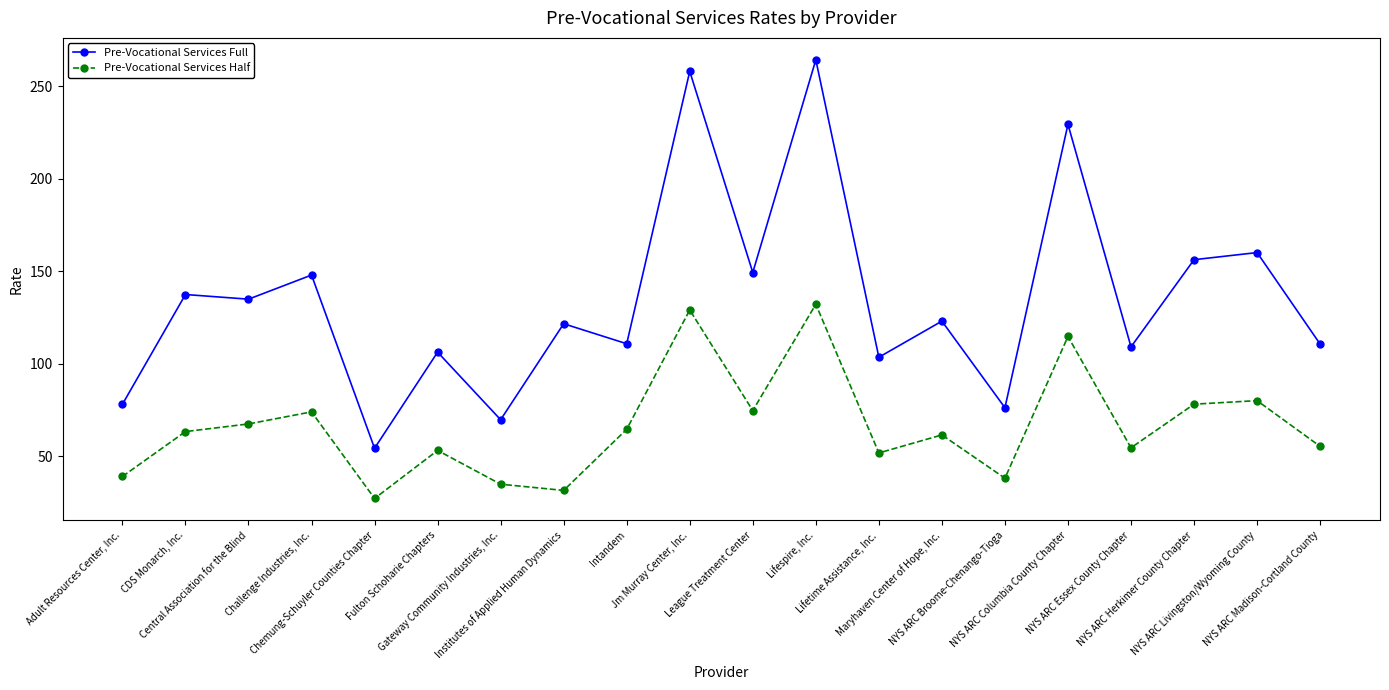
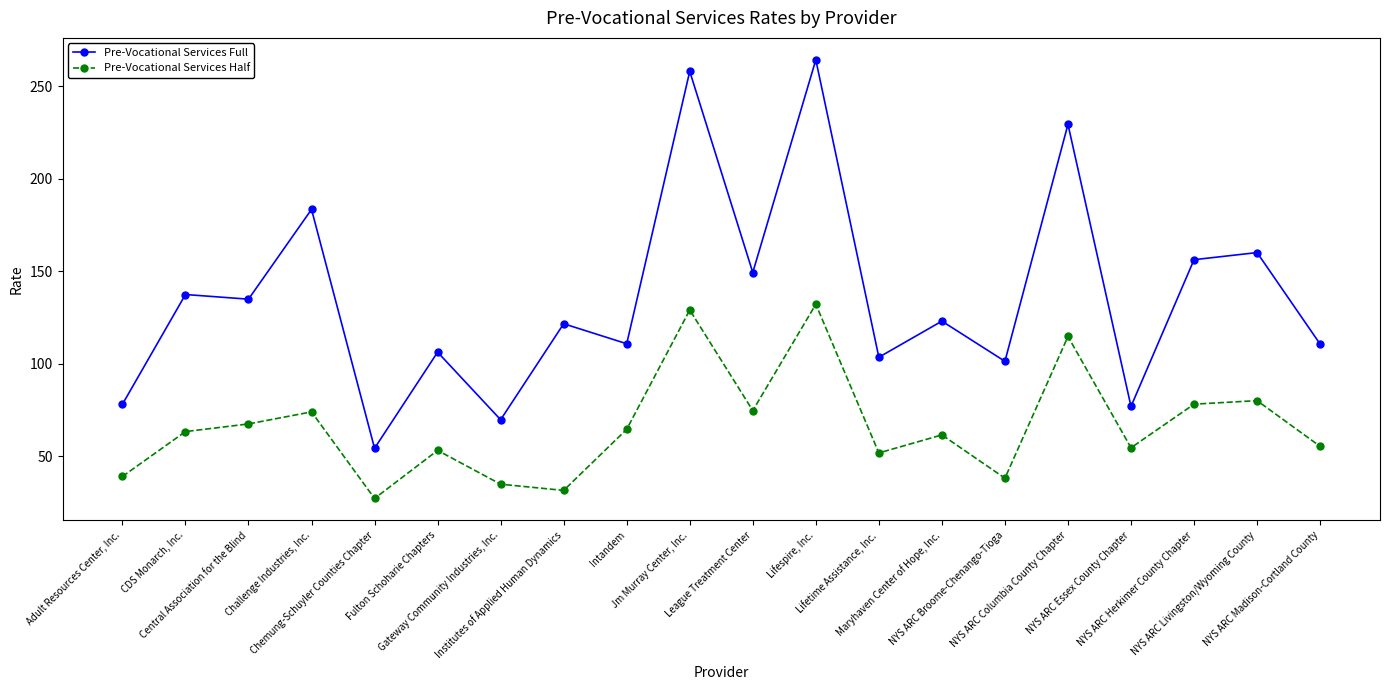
Pre-Vocational Services Full, Challenge Industries, Inc.: 148 -> 183
Pre-Vocational Services Full, NYS ARC Broome-Chenango-Tioga: 76 -> 101
Pre-Vocational Services Full, NYS ARC Essex County Chapter: 109 -> 77
